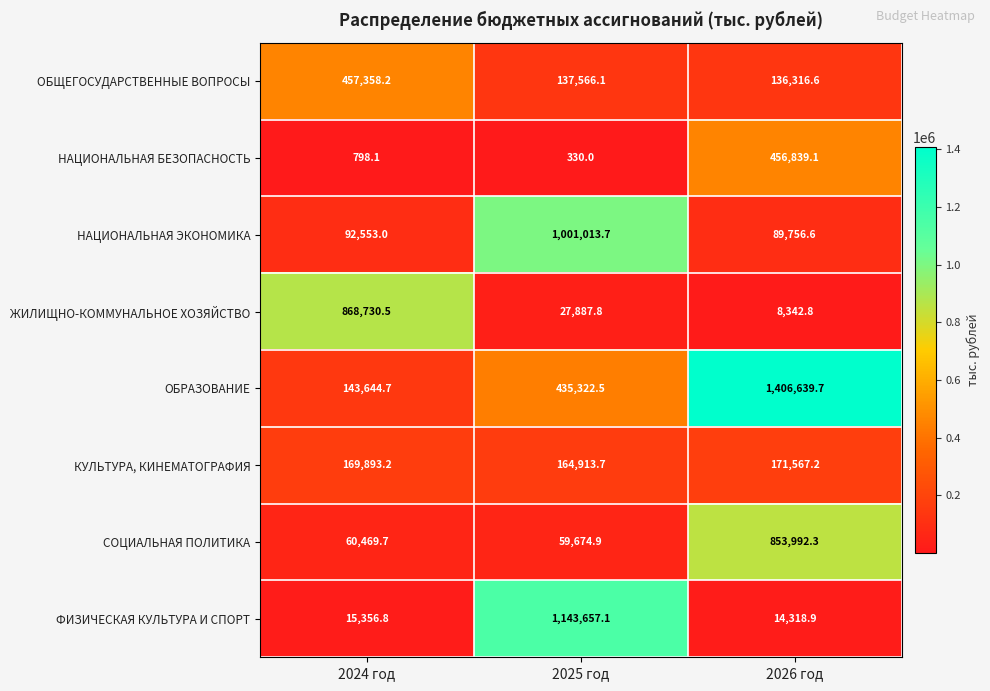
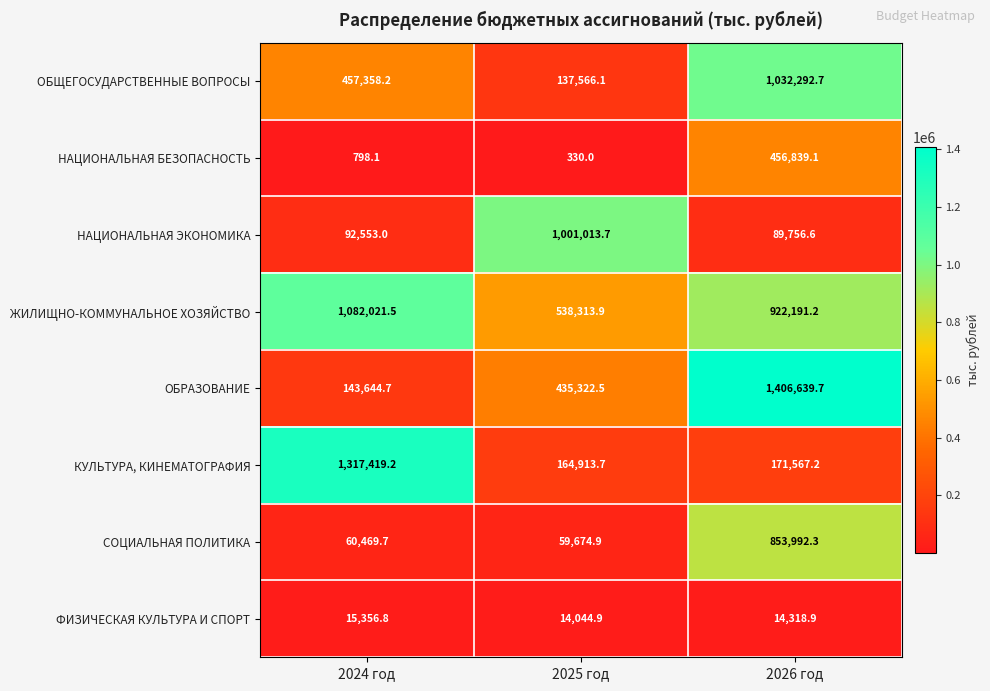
ОБЩЕГОСУДАРСТВЕННЫЕ ВОПРОСЫ, 2026 год: 136,316.6 -> 1,032,292.7
ЖИЛИЩНО-КОММУНАЛЬНОЕ ХОЗЯЙСТВО, 2024 год: 868,730.5 -> 1,082,021.5
ЖИЛИЩНО-КОММУНАЛЬНОЕ ХОЗЯЙСТВО, 2025 год: 27,887.8 -> 538,313.9
ЖИЛИЩНО-КОММУНАЛЬНОЕ ХОЗЯЙСТВО, 2026 год: 8,342.8 -> 922,191.2
КУЛЬТУРА, КИНЕМАТОГРАФИЯ, 2024 год: 169,893.2 -> 1,317,419.2
ФИЗИЧЕСКАЯ КУЛЬТУРА И СПОРТ, 2025 год: 1,143,657.1 -> 14,044.9
